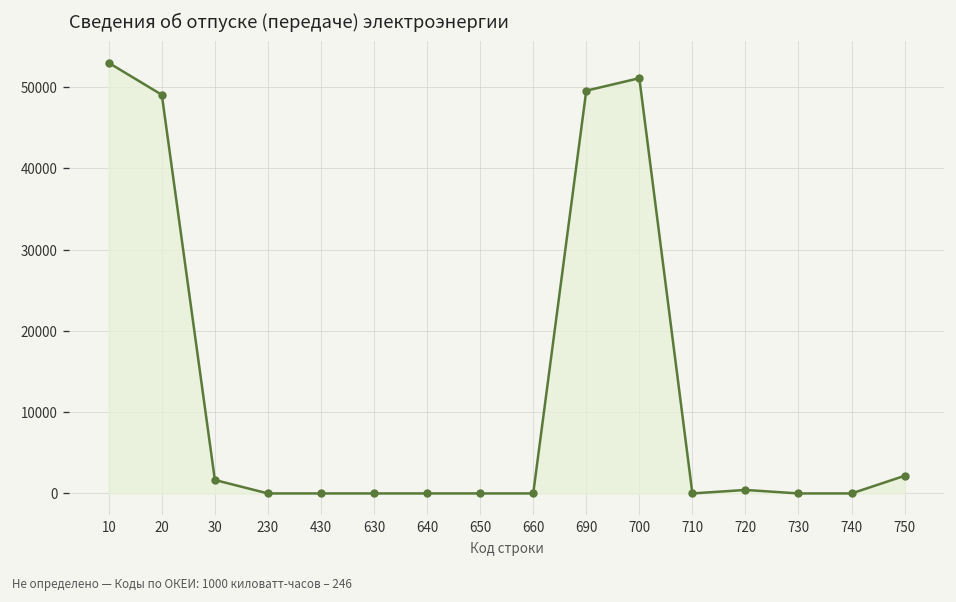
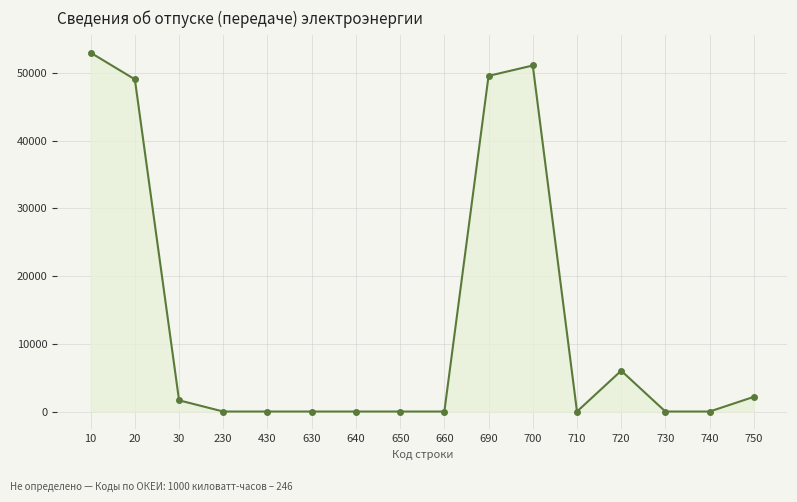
720: 0 -> 6000
